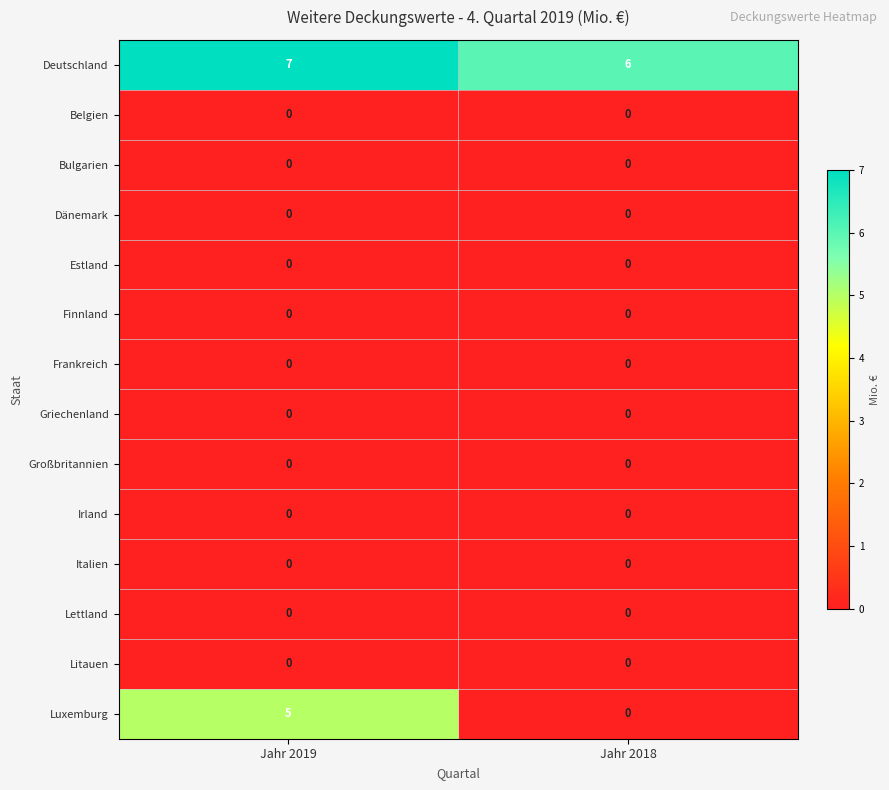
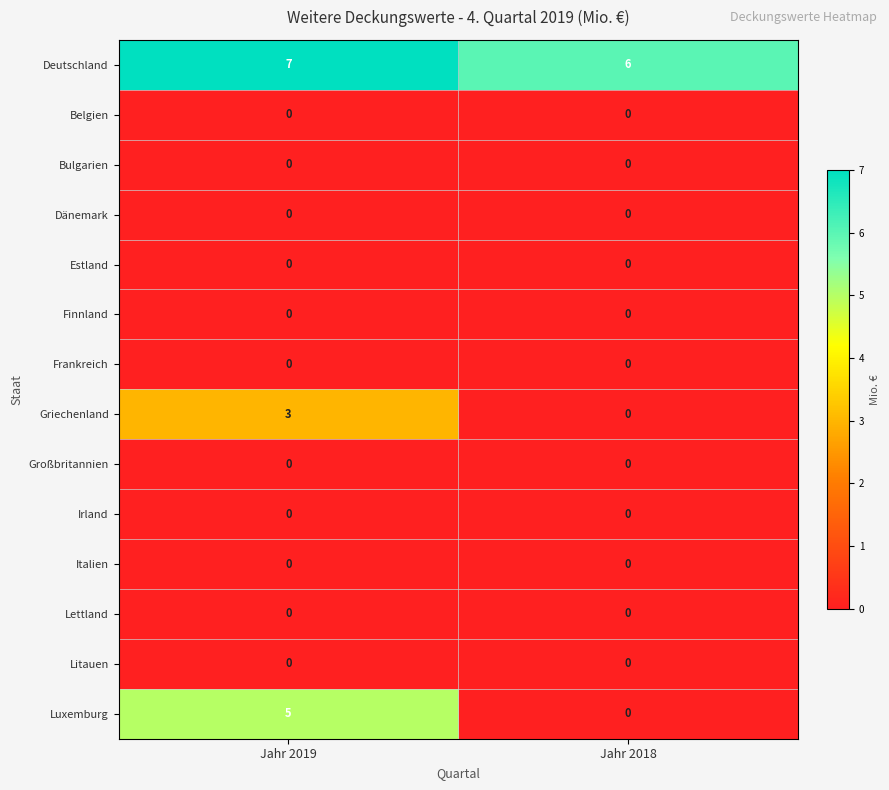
Griechenland, Jahr 2019: 0 -> 3
